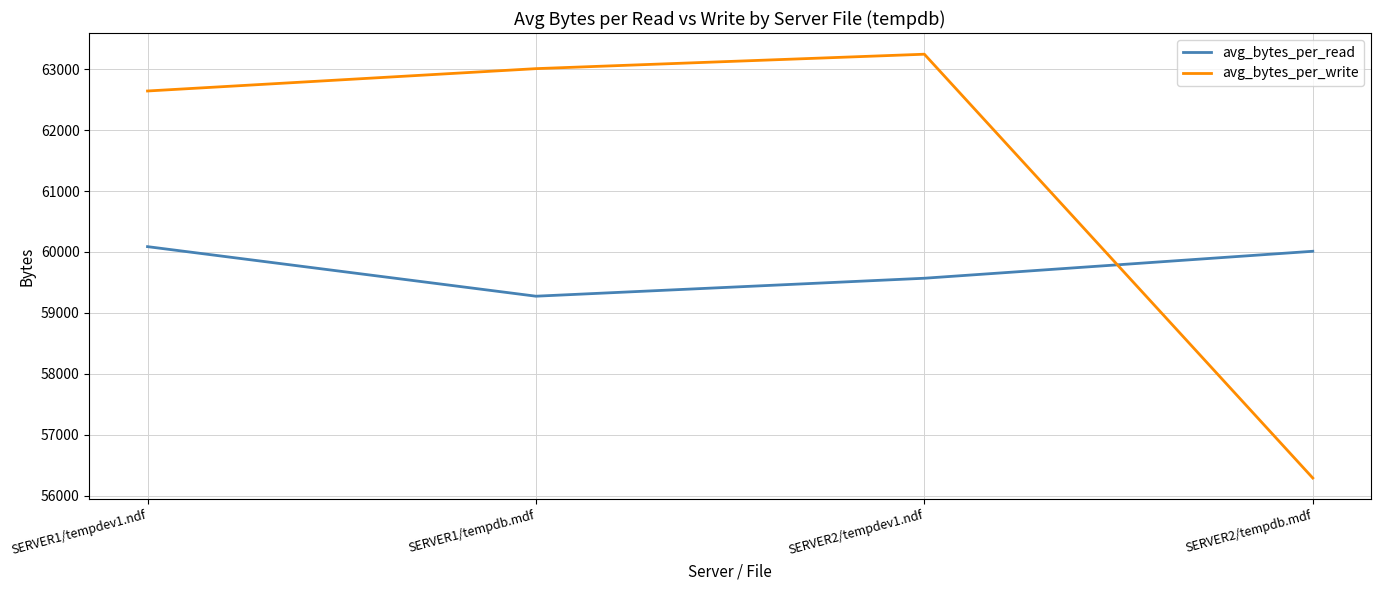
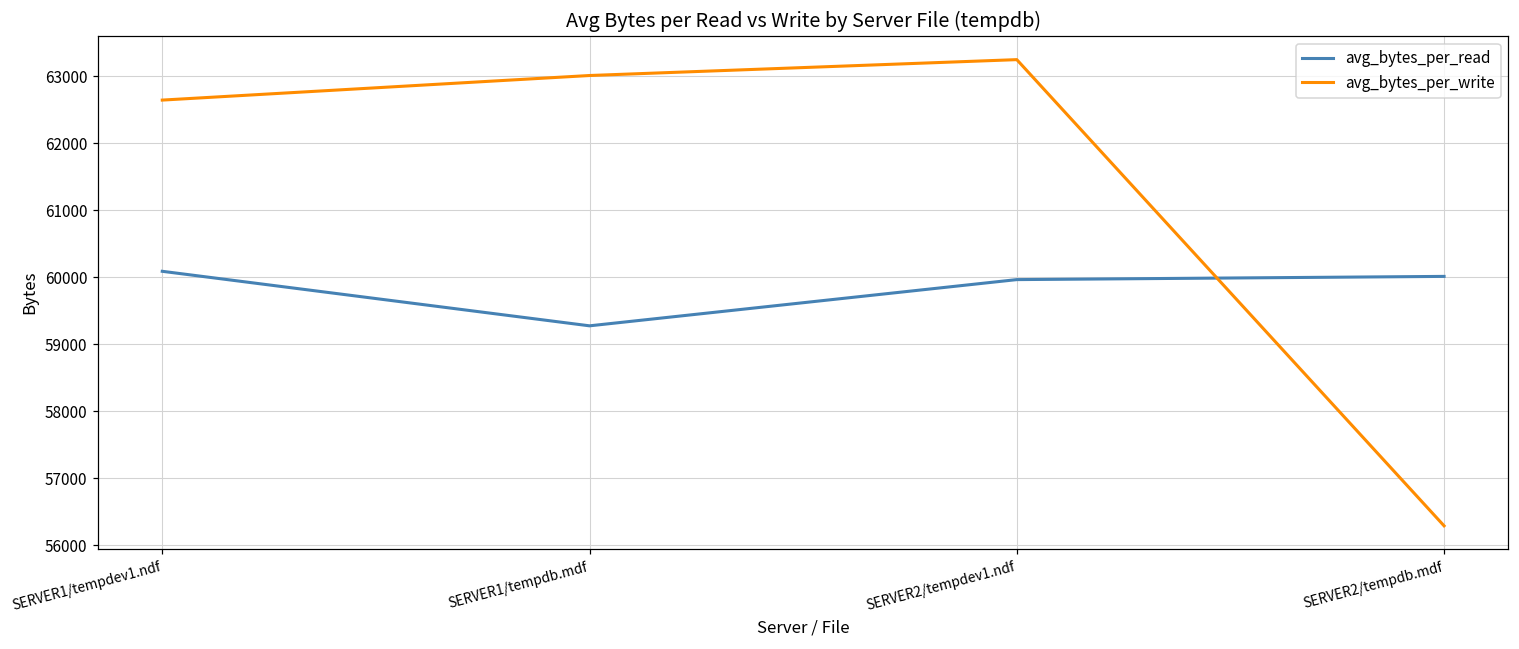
avg_bytes_per_read, SERVER2/tempdev1.ndf: 59600 -> 60000
